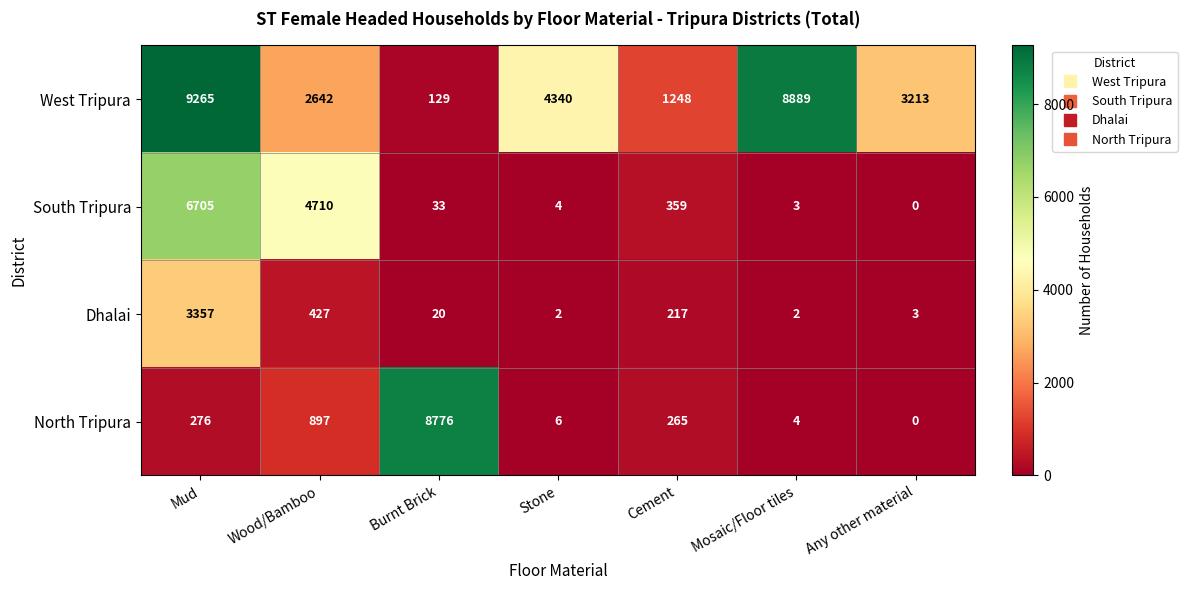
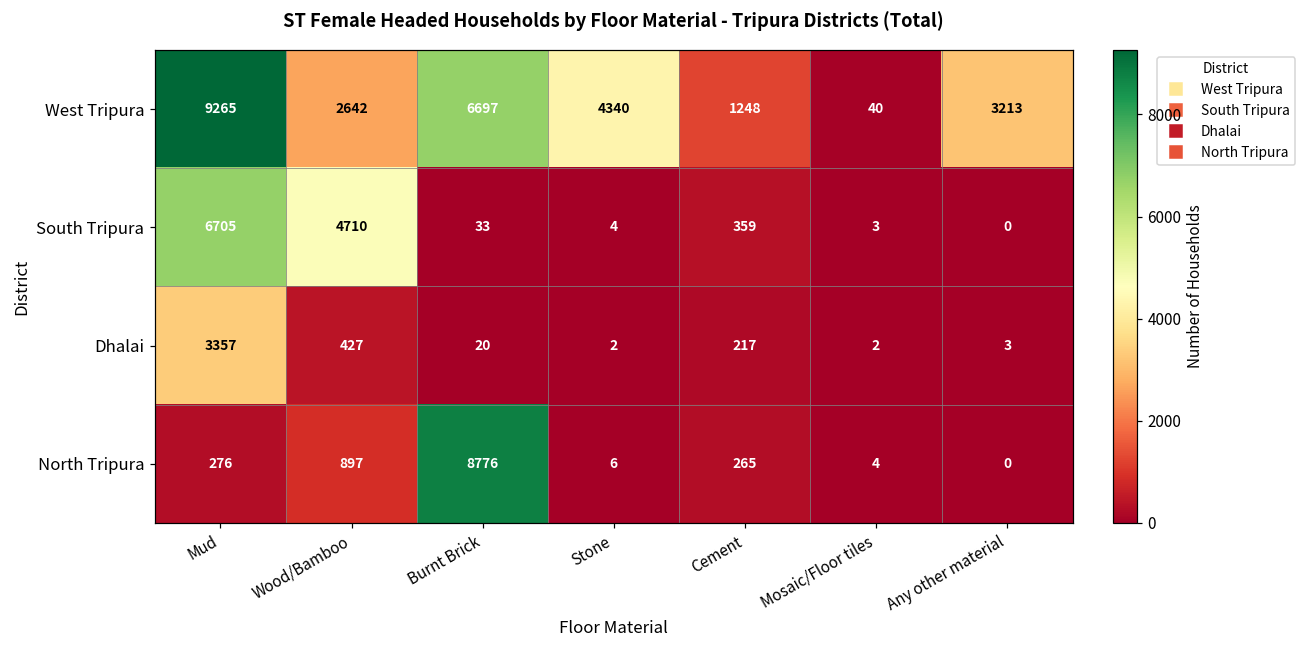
West Tripura, Burnt Brick: 129 -> 6697
West Tripura, Mosaic/Floor tiles: 8889 -> 40
